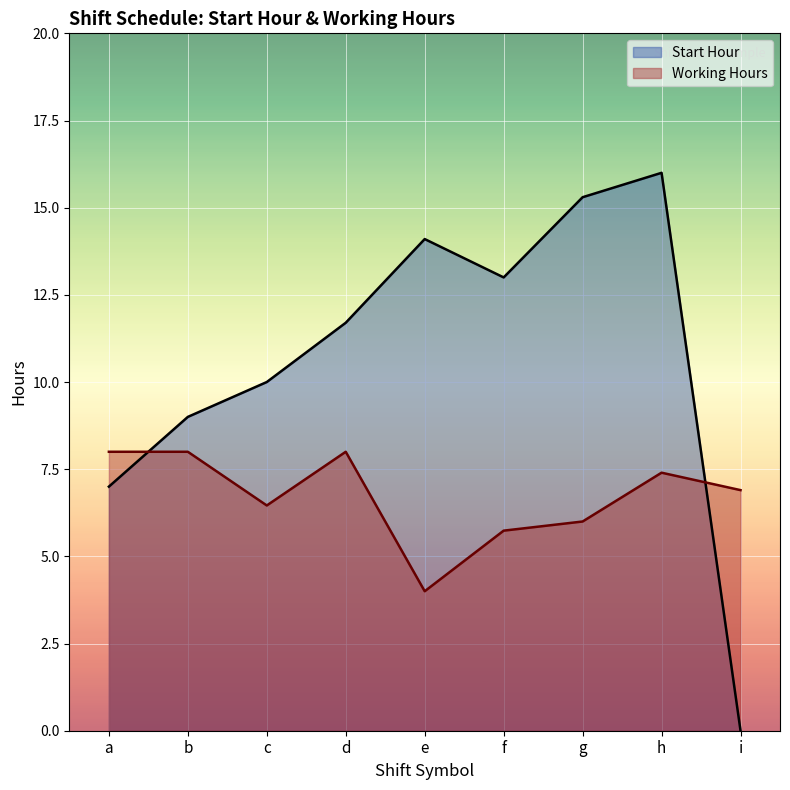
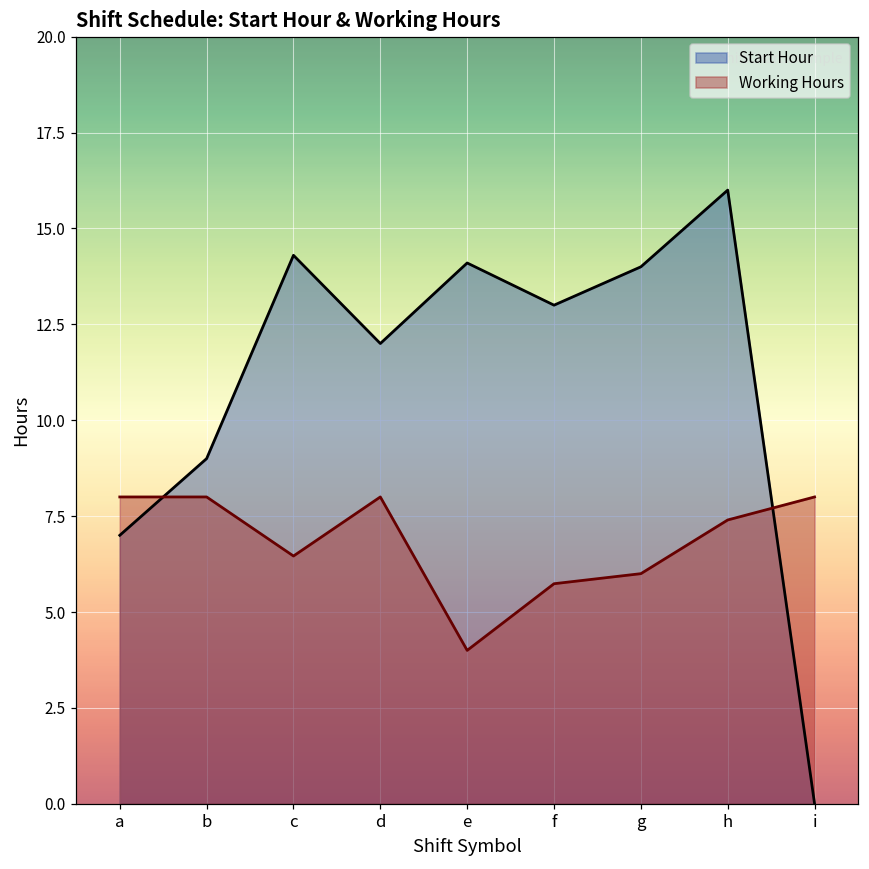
Start Hour, c: 10.0 -> 14.3
Start Hour, d: 11.7 -> 12.0
Start Hour, g: 15.3 -> 14.0
Working Hours, i: 6.9 -> 8.0
